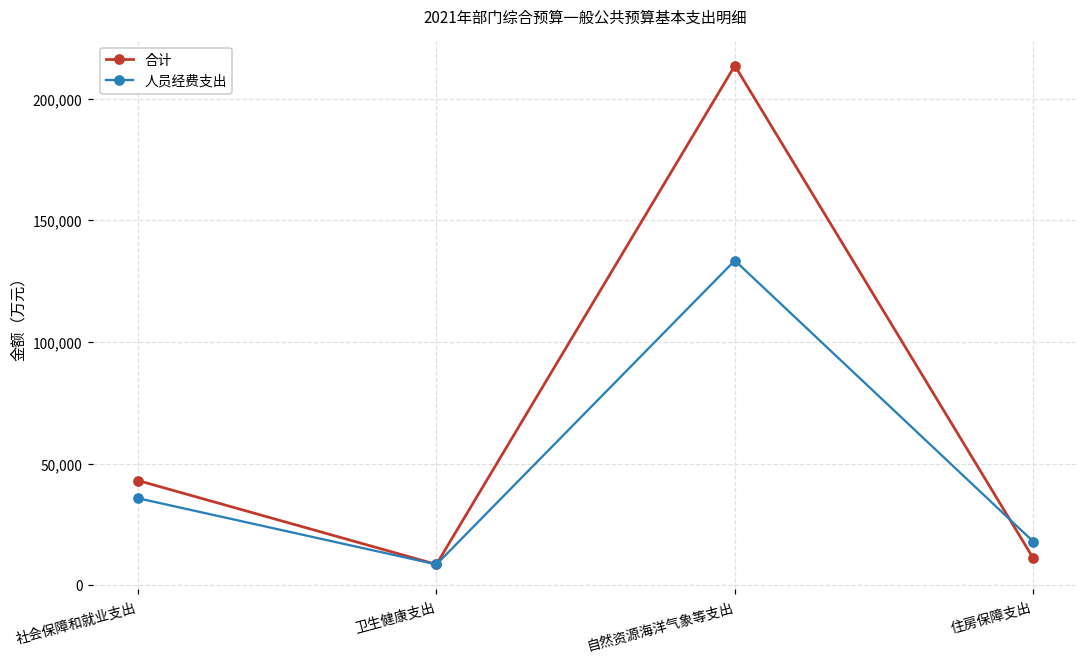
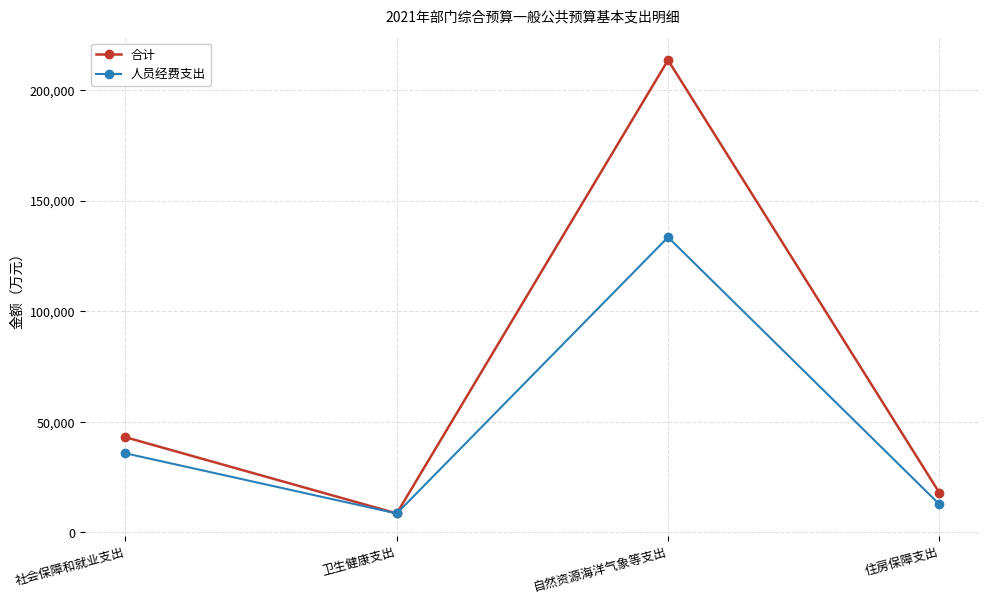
合计, 住房保障支出: 11,000 -> 18,000
人员经费支出, 住房保障支出: 18,000 -> 13,000
